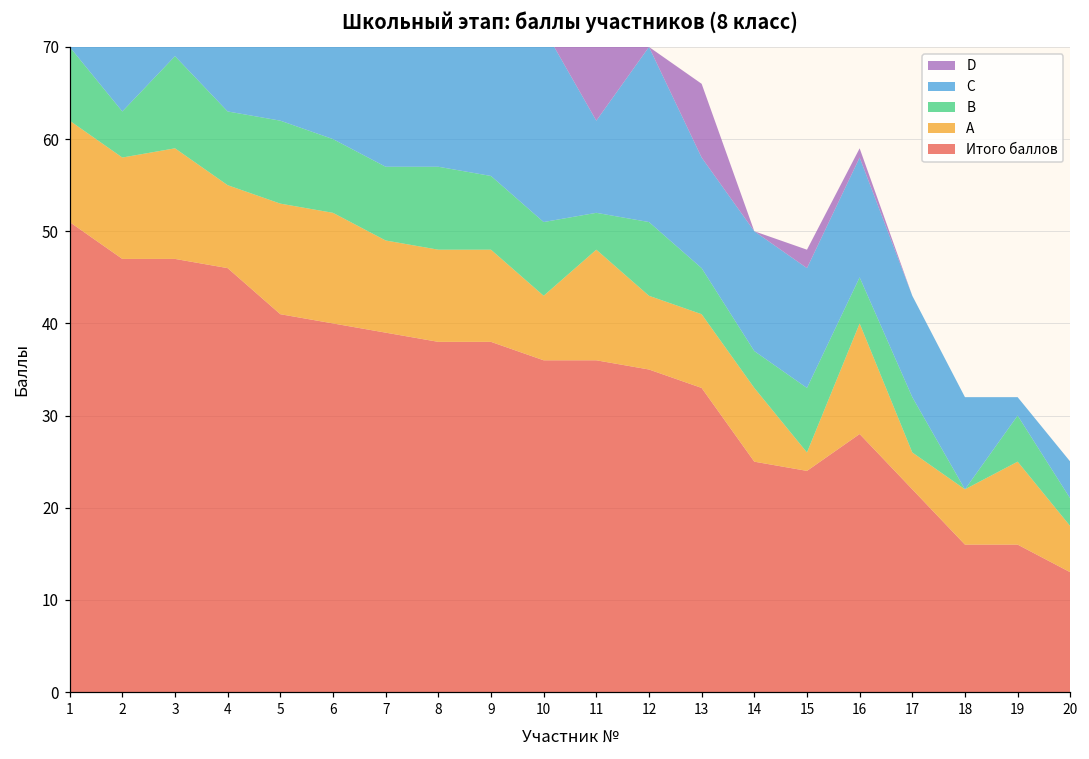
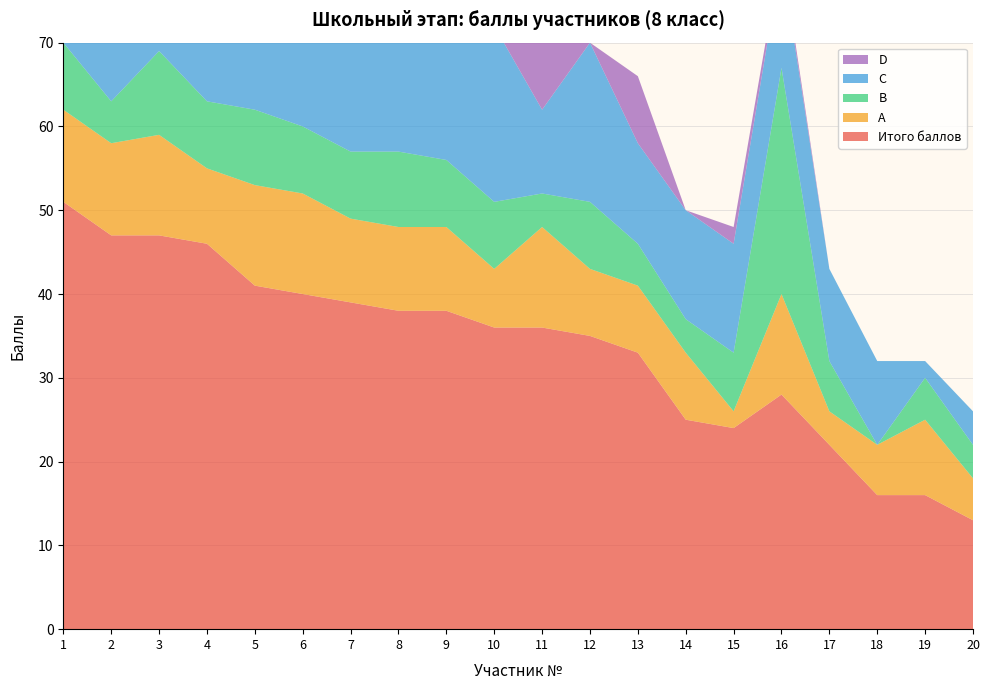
B, 16: 5 -> 27
B, 20: 3 -> 4
